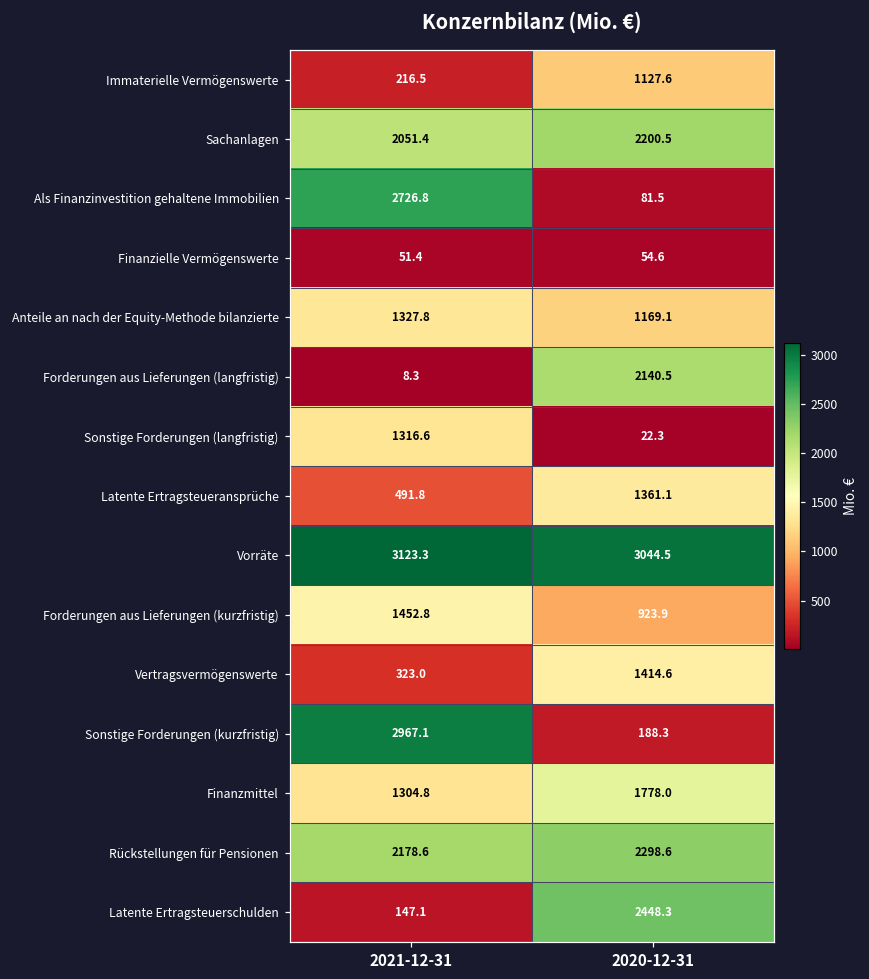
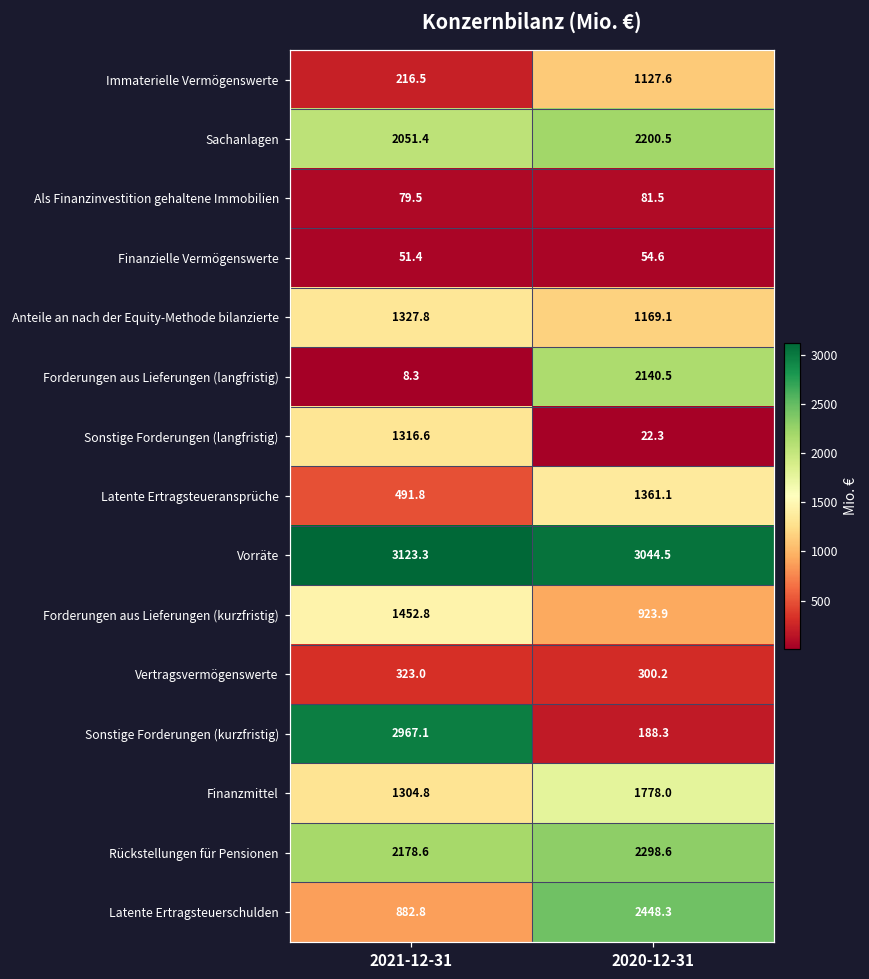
Als Finanzinvestition gehaltene Immobilien, 2021-12-31: 2726.8 -> 79.5
Vertragsvermögenswerte, 2020-12-31: 1414.6 -> 300.2
Latente Ertragsteuerschulden, 2021-12-31: 147.1 -> 882.8
